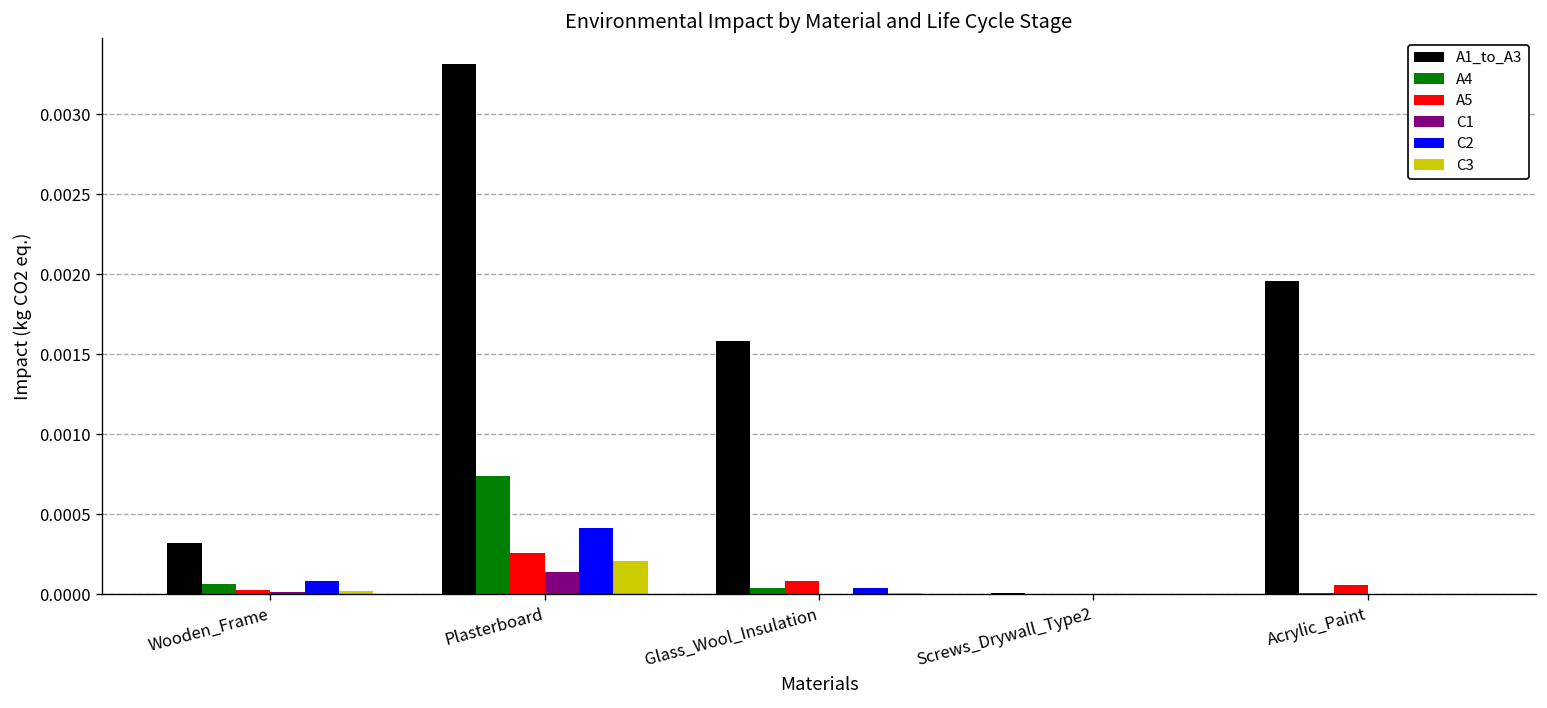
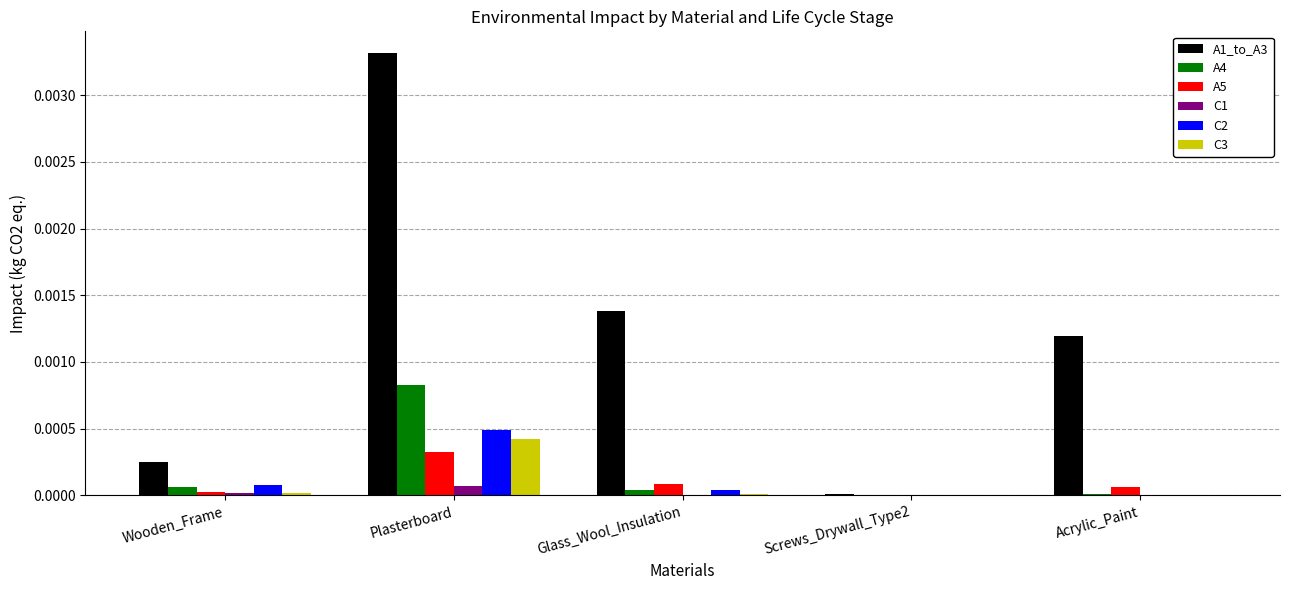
A1_to_A3, Wooden_Frame: 0.00032 -> 0.00025
A4, Plasterboard: 0.00074 -> 0.00083
A5, Plasterboard: 0.00026 -> 0.00032
C1, Plasterboard: 0.00014 -> 0.00007
C2, Plasterboard: 0.00041 -> 0.00049
C3, Plasterboard: 0.00021 -> 0.00042
A1_to_A3, Glass_Wool_Insulation: 0.00158 -> 0.00138
A1_to_A3, Acrylic_Paint: 0.00196 -> 0.00119
